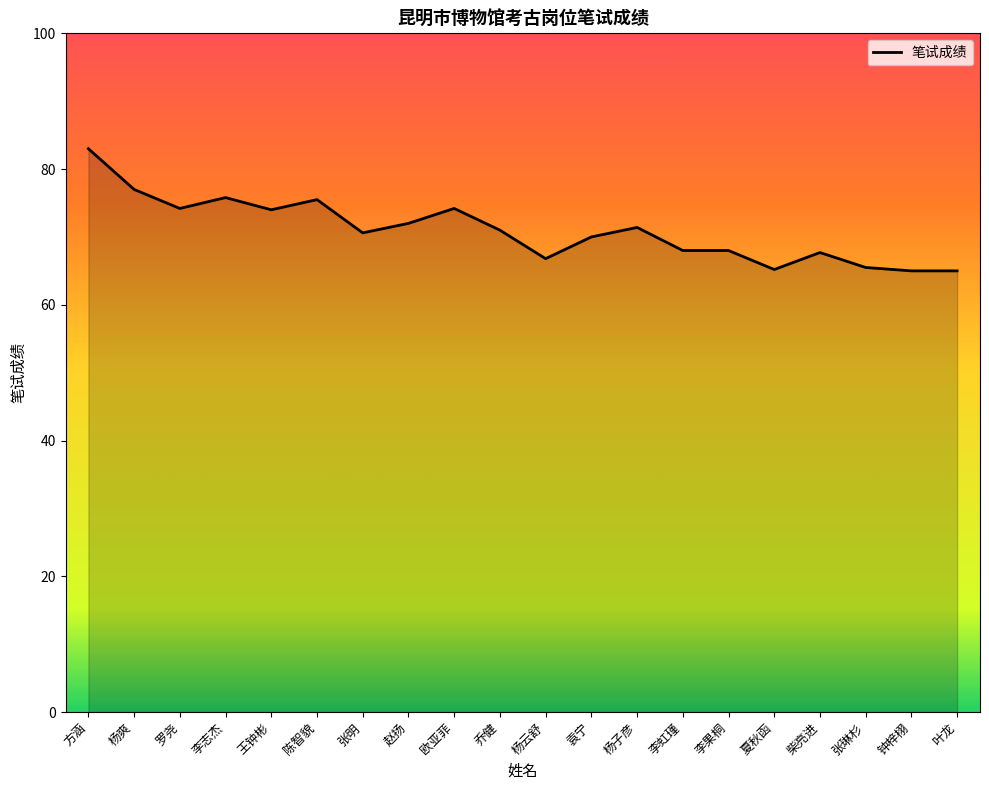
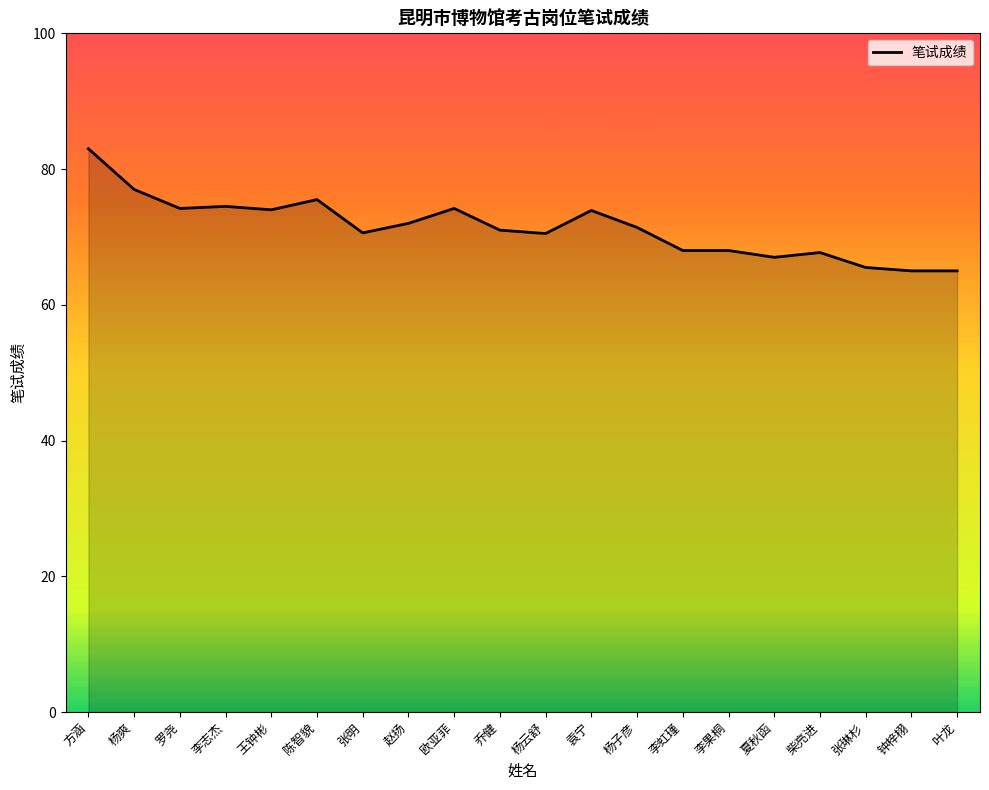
李志杰: 76 -> 75
杨云舒: 67 -> 71
袁宁: 70 -> 74
夏秋函: 65 -> 67
